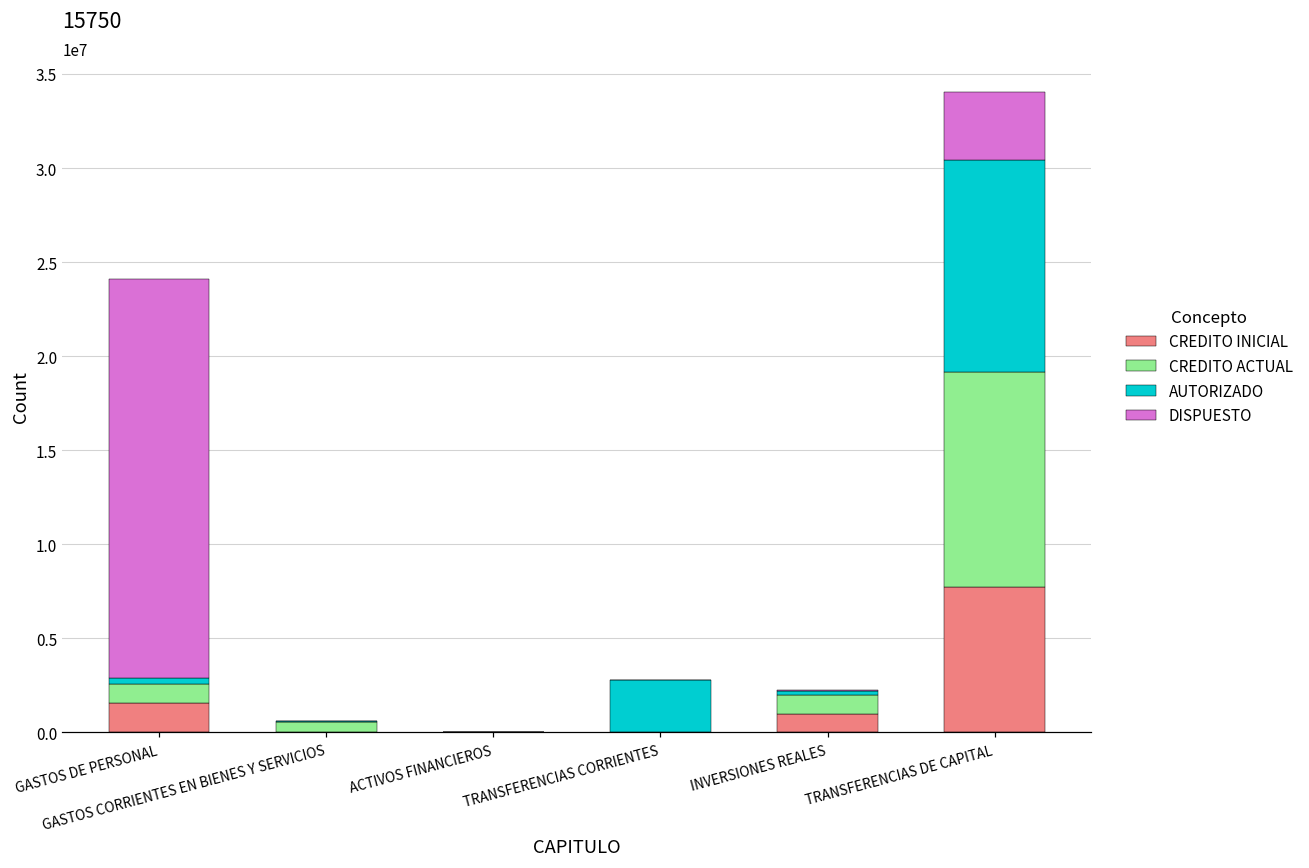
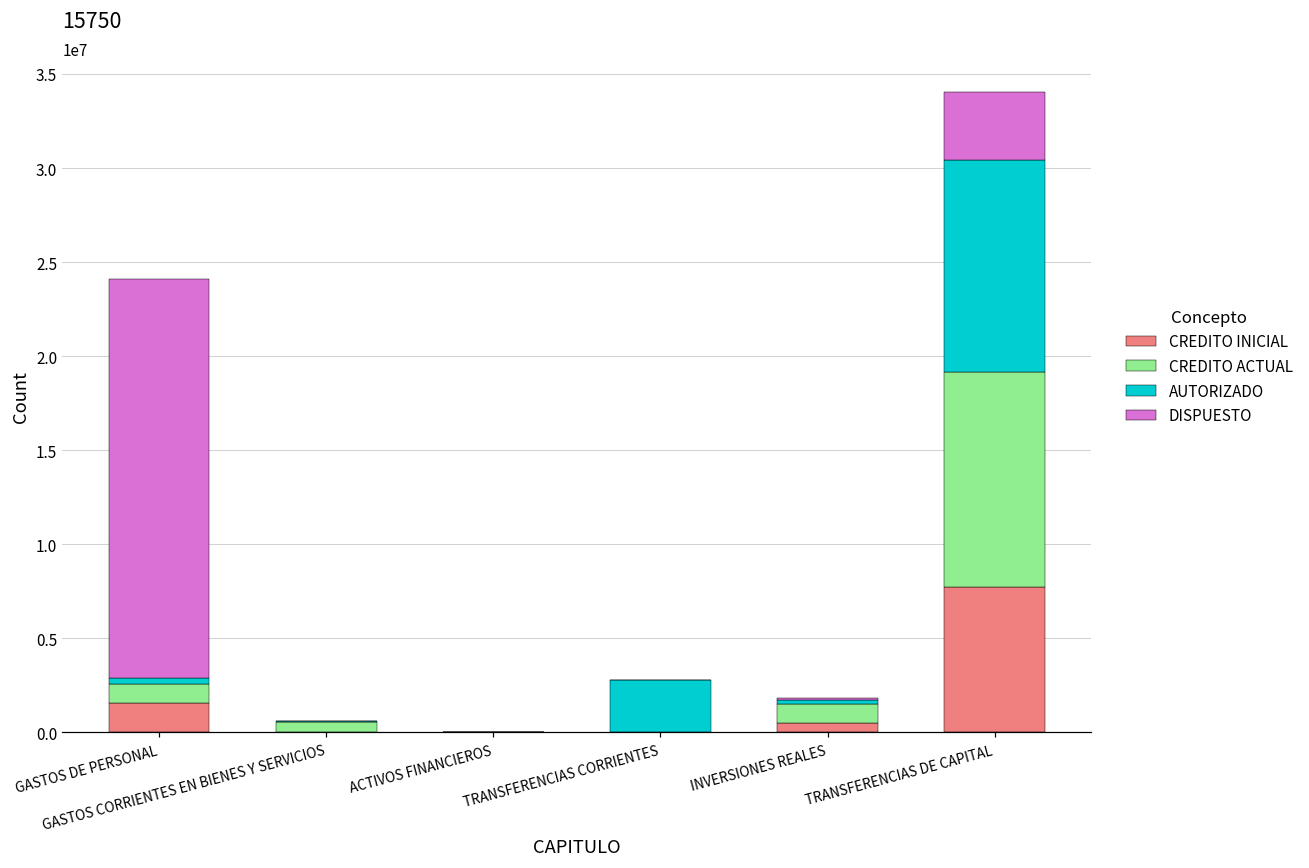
CREDITO INICIAL, INVERSIONES REALES: 1000000 -> 500000
